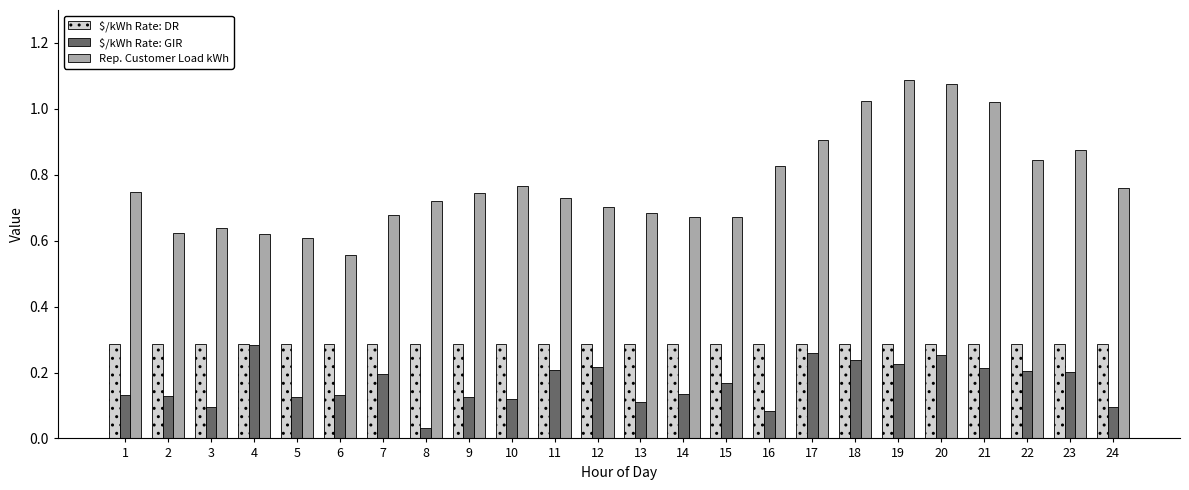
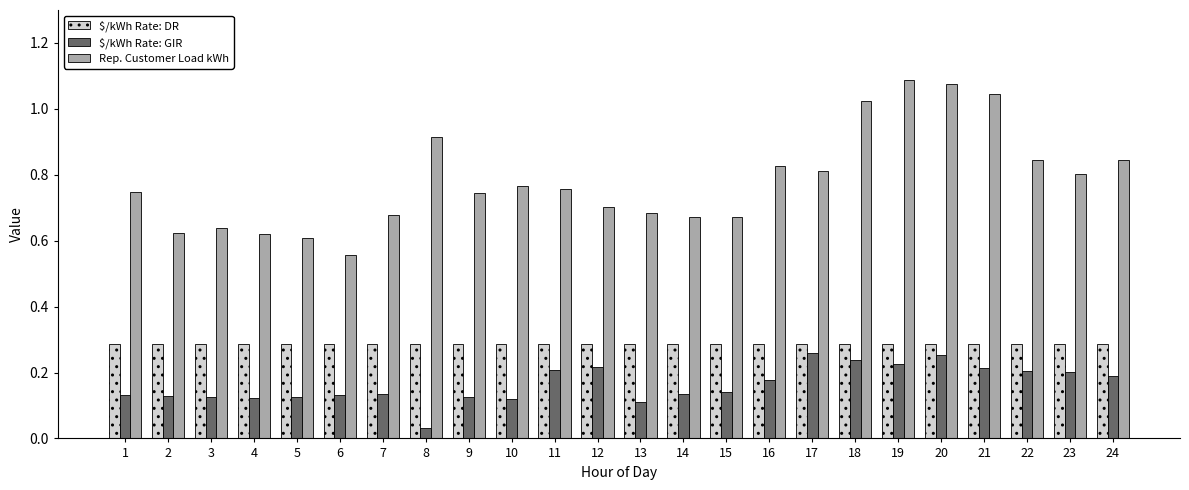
$/kWh Rate: GIR, 3: 0.09 -> 0.12
$/kWh Rate: GIR, 4: 0.28 -> 0.12
$/kWh Rate: GIR, 7: 0.20 -> 0.13
Rep. Customer Load kWh, 8: 0.72 -> 0.91
Rep. Customer Load kWh, 11: 0.73 -> 0.76
$/kWh Rate: GIR, 15: 0.17 -> 0.14
$/kWh Rate: GIR, 16: 0.08 -> 0.18
Rep. Customer Load kWh, 17: 0.90 -> 0.81
Rep. Customer Load kWh, 21: 1.02 -> 1.05
Rep. Customer Load kWh, 23: 0.88 -> 0.80
$/kWh Rate: GIR, 24: 0.09 -> 0.19
Rep. Customer Load kWh, 24: 0.76 -> 0.84
